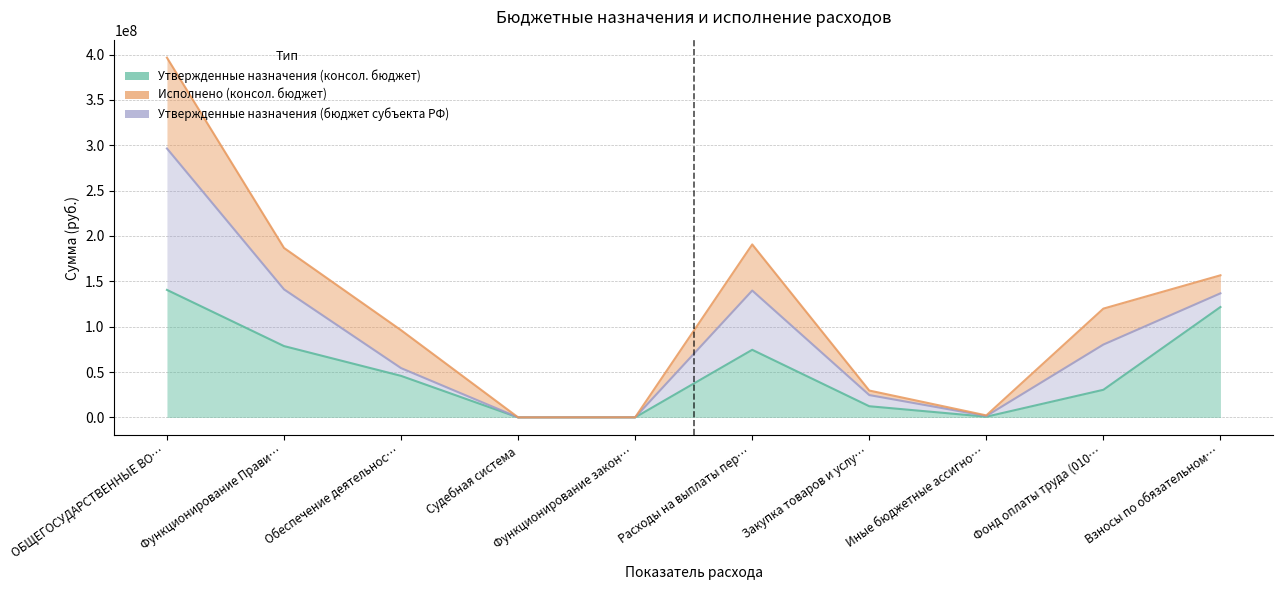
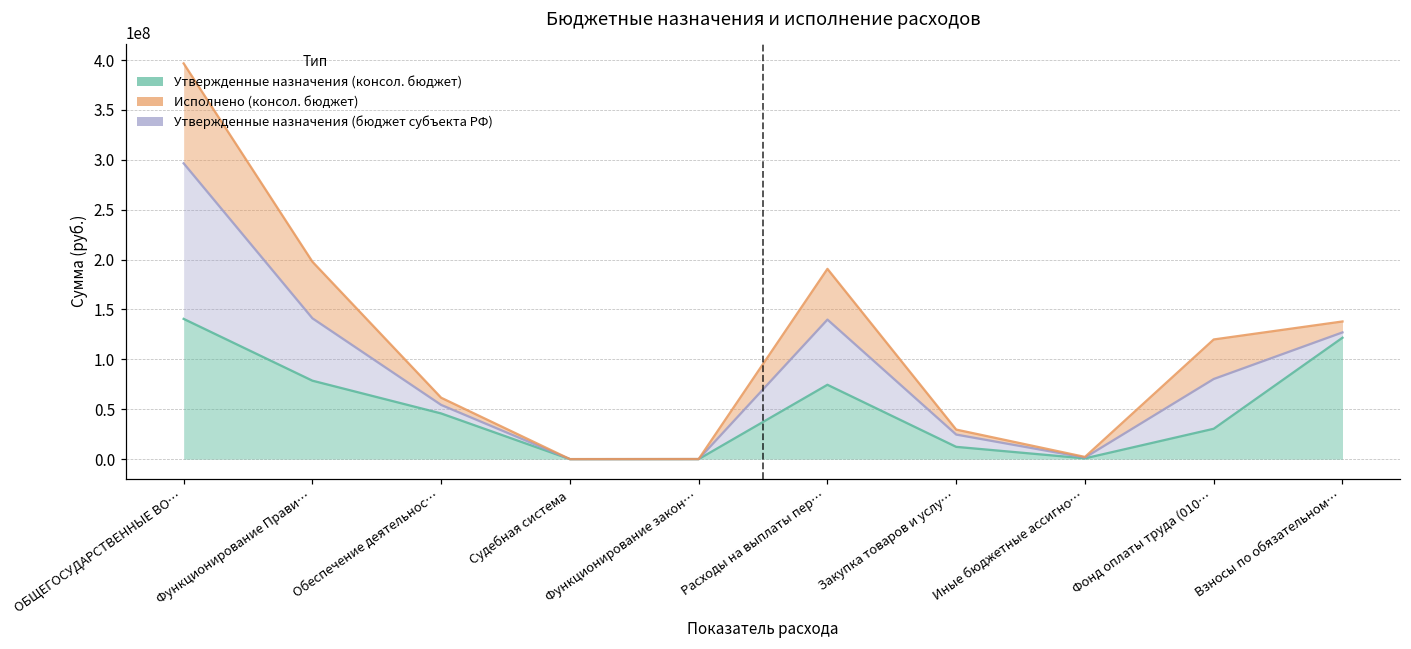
Исполнено (консол. бюджет), Функционирование Прави…: 50000000 -> 60000000
Исполнено (консол. бюджет), Обеспечение деятельнос…: 40000000 -> 10000000
Утвержденные назначения (бюджет субъекта РФ), Взносы по обязательном…: 20000000 -> 10000000
Исполнено (консол. бюджет), Взносы по обязательном…: 20000000 -> 10000000
